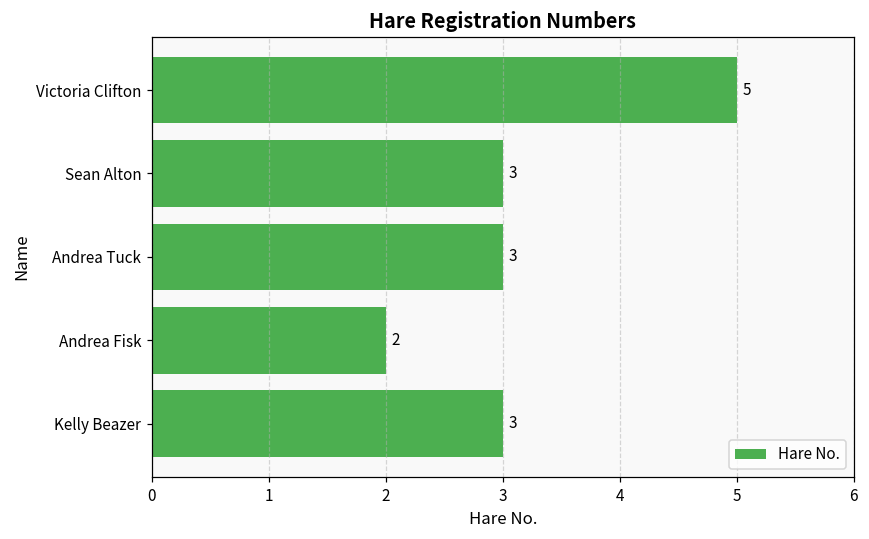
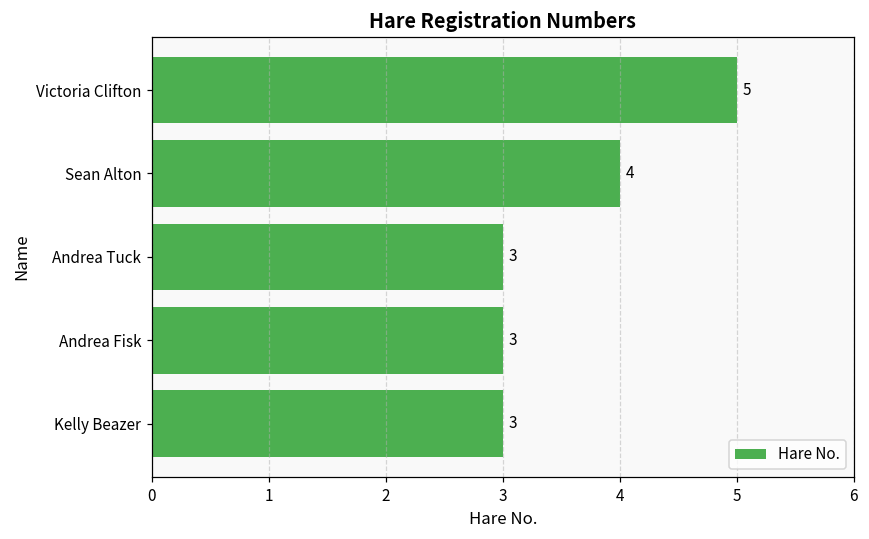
Sean Alton: 3 -> 4
Andrea Fisk: 2 -> 3
